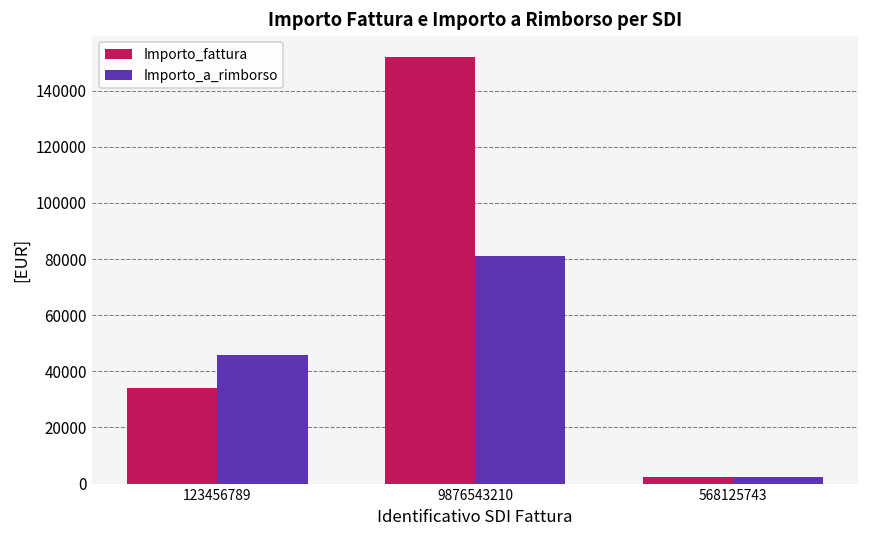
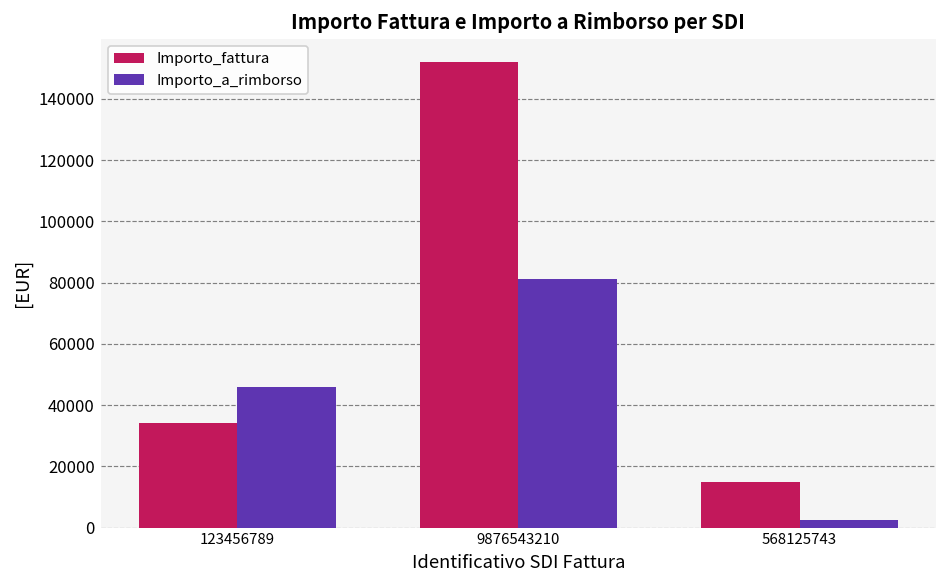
Importo_fattura, 568125743: 3000 -> 15000
